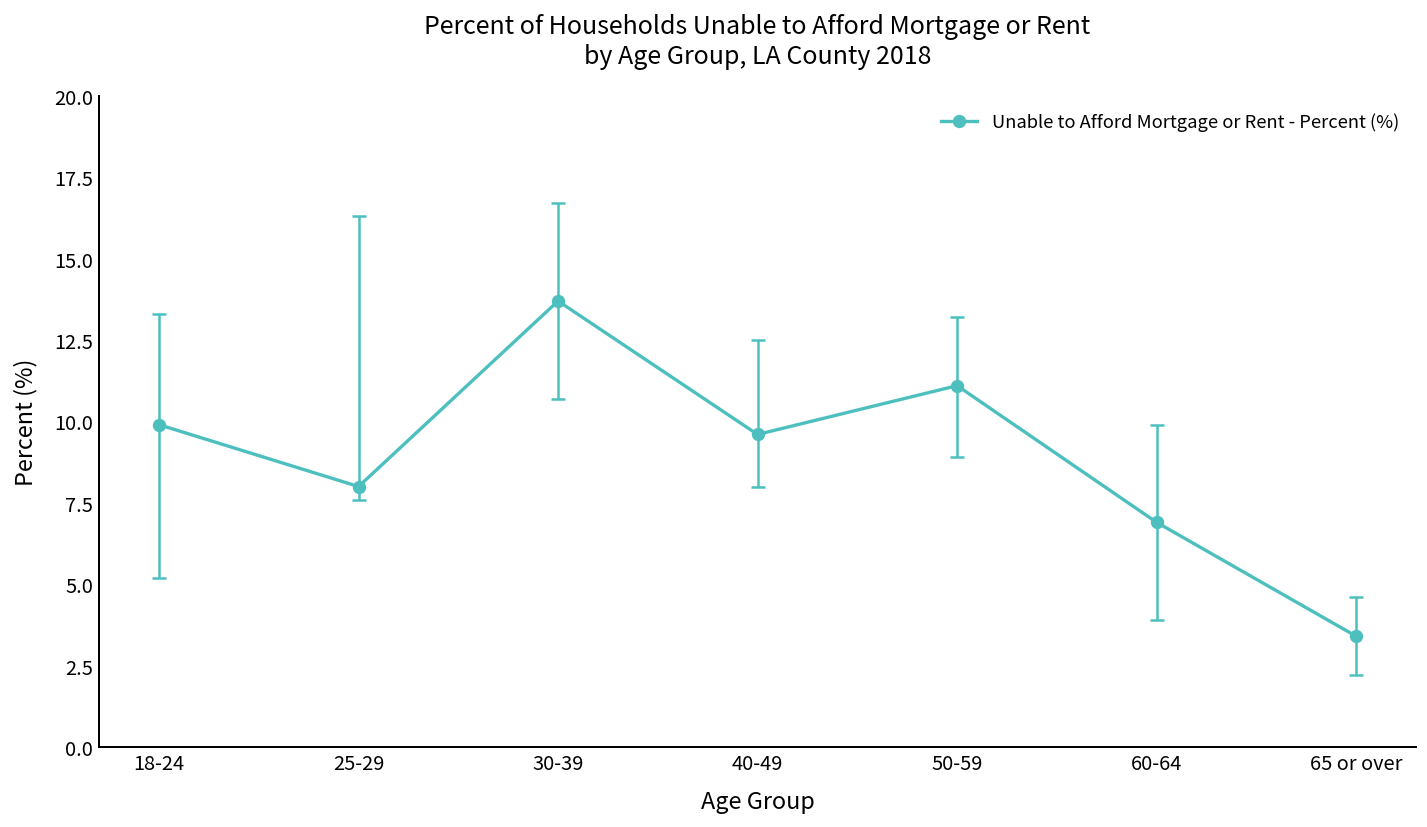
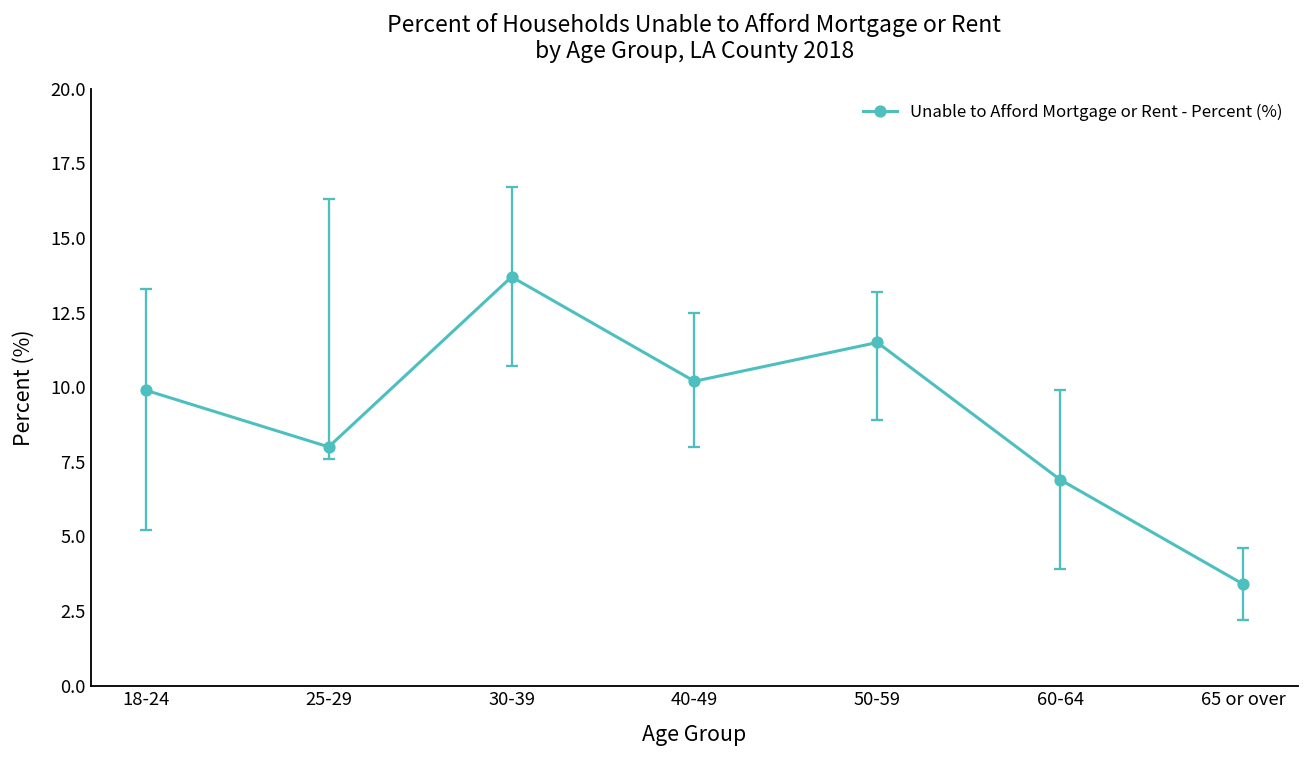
Unable to Afford Mortgage or Rent - Percent (%), 40-49: 9.6 -> 10.2
Unable to Afford Mortgage or Rent - Percent (%), 50-59: 11.1 -> 11.5
